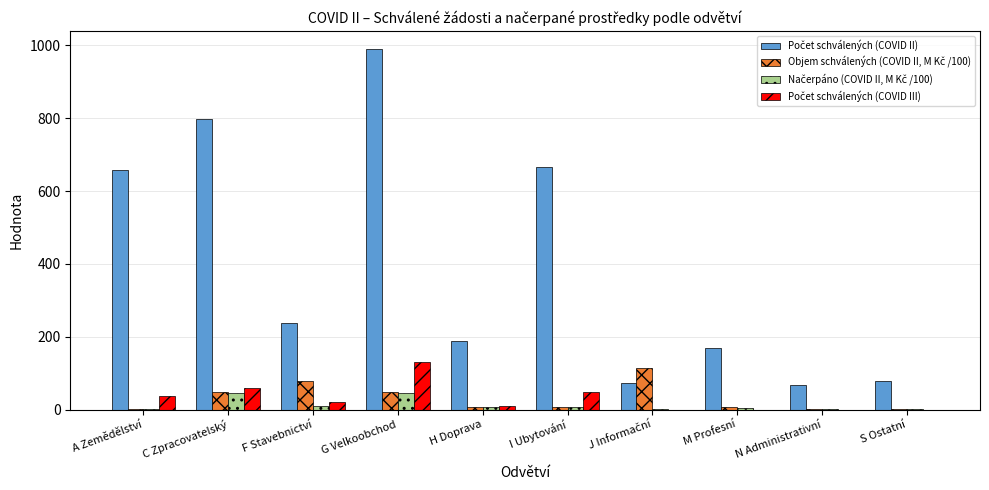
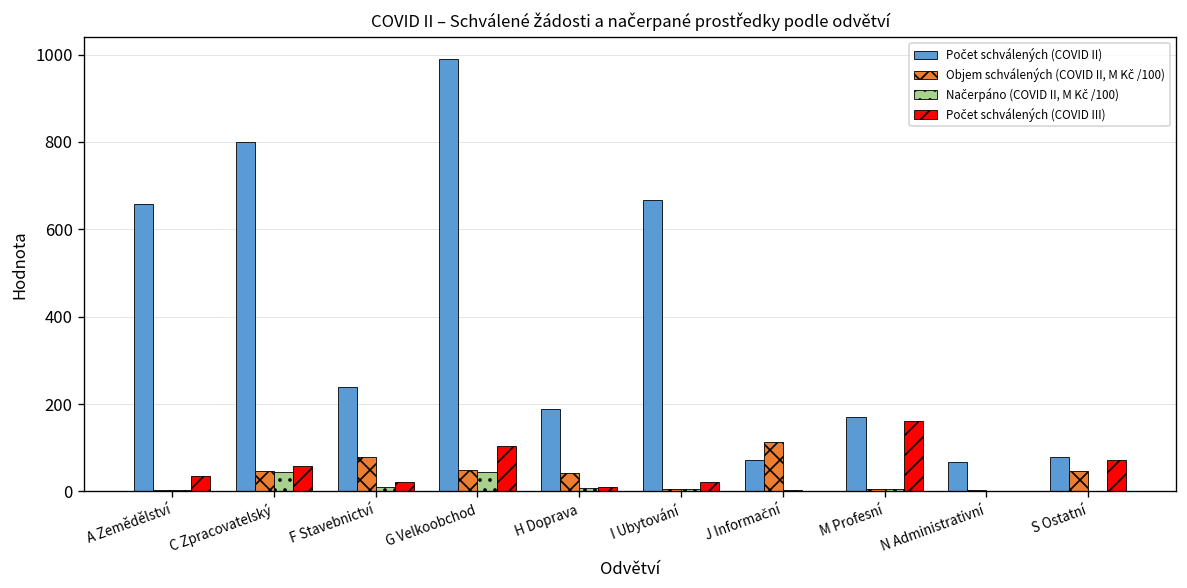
Počet schválených (COVID III), G Velkoobchod: 130 -> 100
Objem schválených (COVID II, M Kč /100), H Doprava: 10 -> 40
Počet schválených (COVID III), I Ubytování: 50 -> 20
Počet schválených (COVID III), M Profesní: 0 -> 160
Objem schválených (COVID II, M Kč /100), S Ostatní: 0 -> 50
Počet schválených (COVID III), S Ostatní: 0 -> 70
